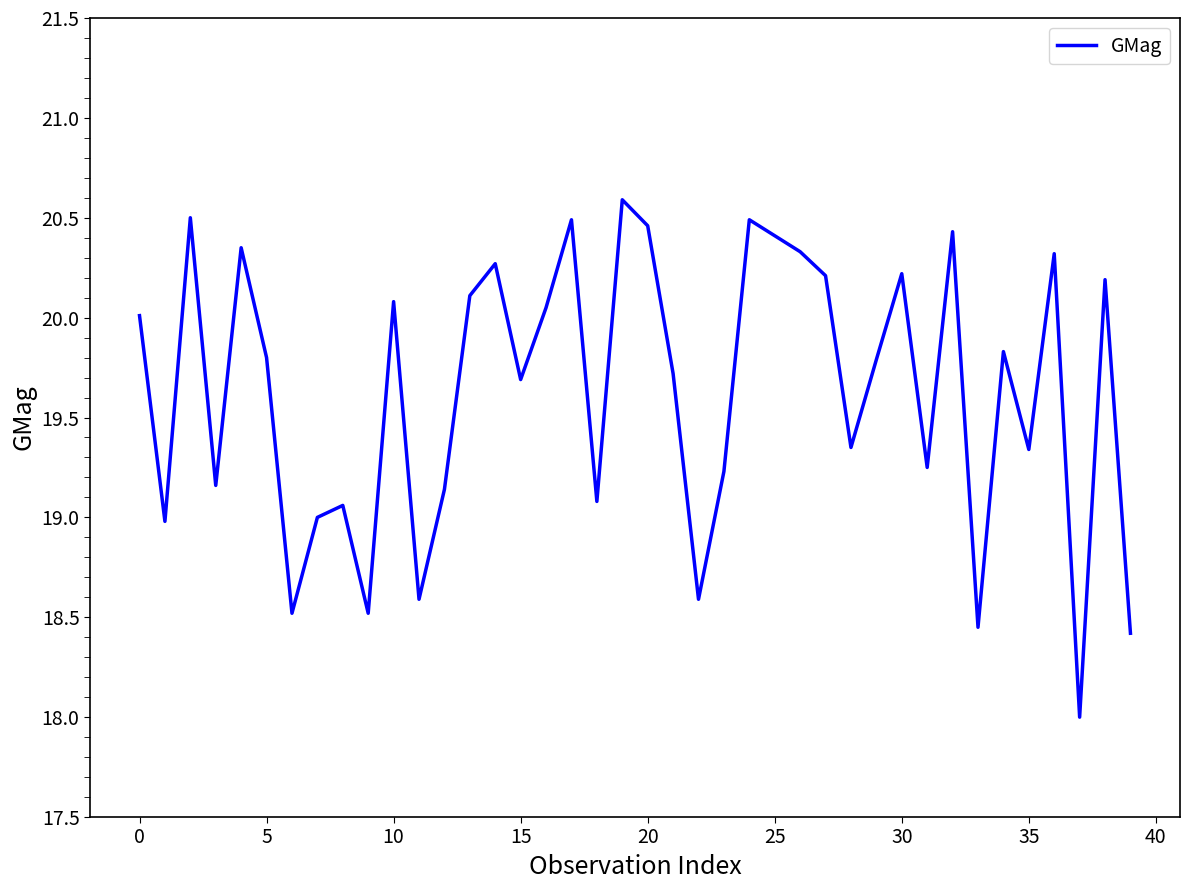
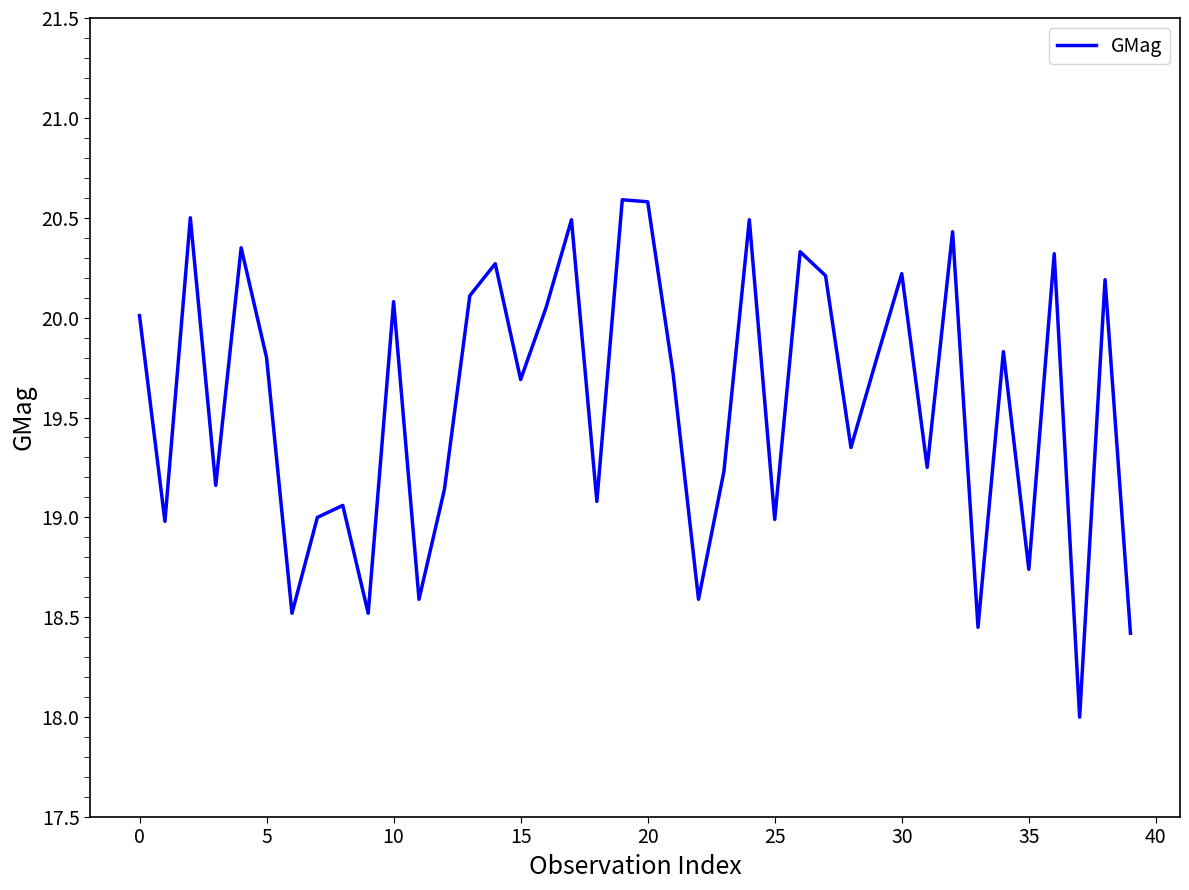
20: 20.46 -> 20.58
25: 20.41 -> 18.99
35: 19.34 -> 18.74
